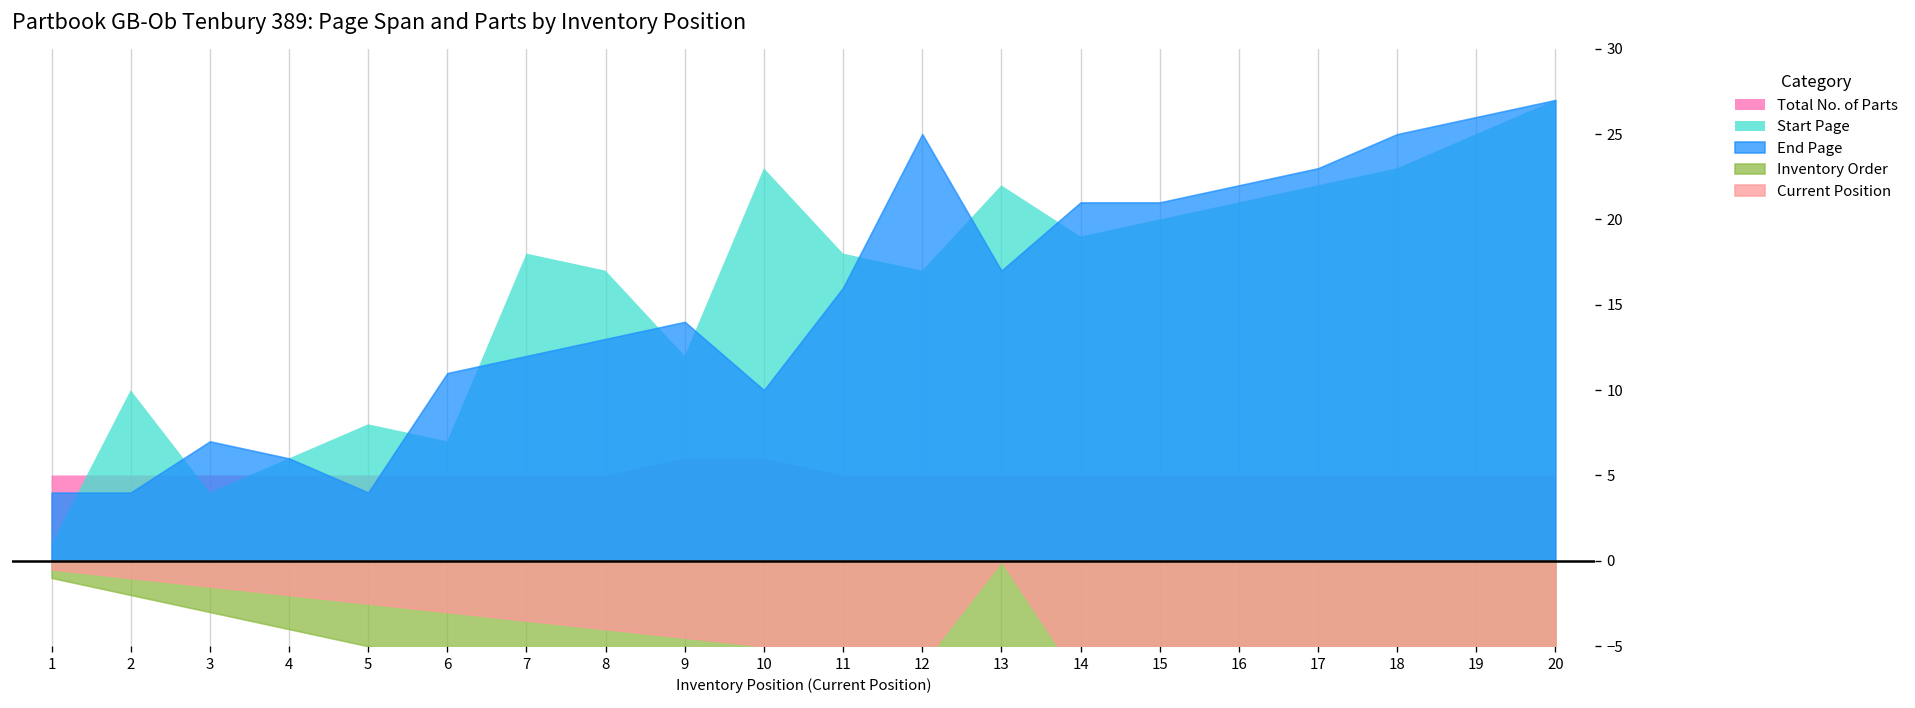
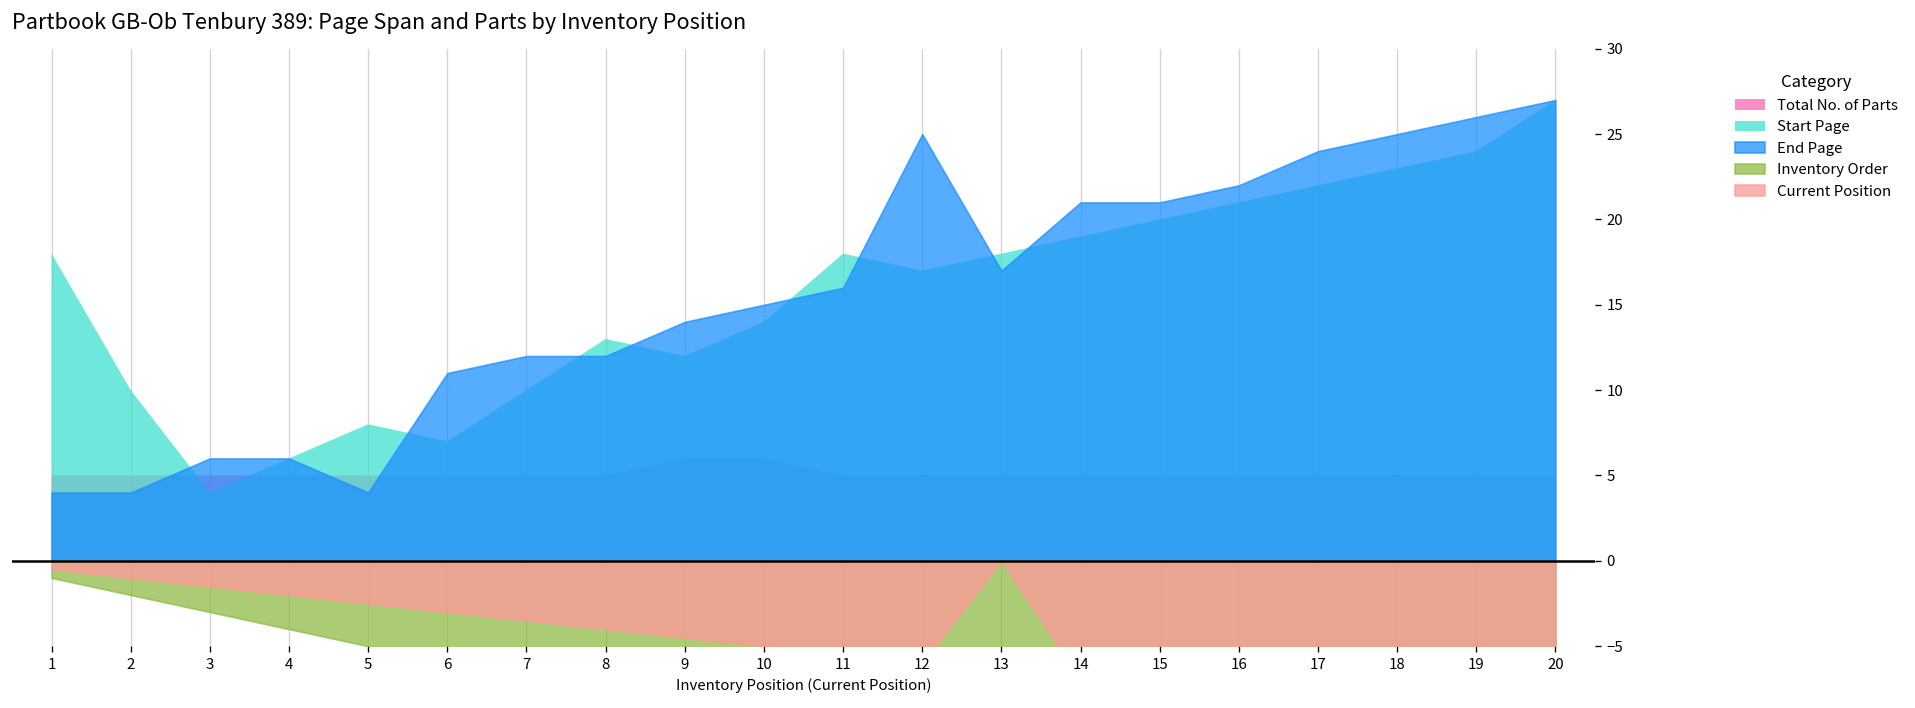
Start Page, 1: 1 -> 18
End Page, 3: 7 -> 6
Start Page, 7: 18 -> 10
Start Page, 8: 17 -> 13
End Page, 8: 13 -> 12
Start Page, 10: 23 -> 14
End Page, 10: 10 -> 15
Start Page, 13: 22 -> 18
End Page, 17: 23 -> 24
Start Page, 19: 25 -> 24
